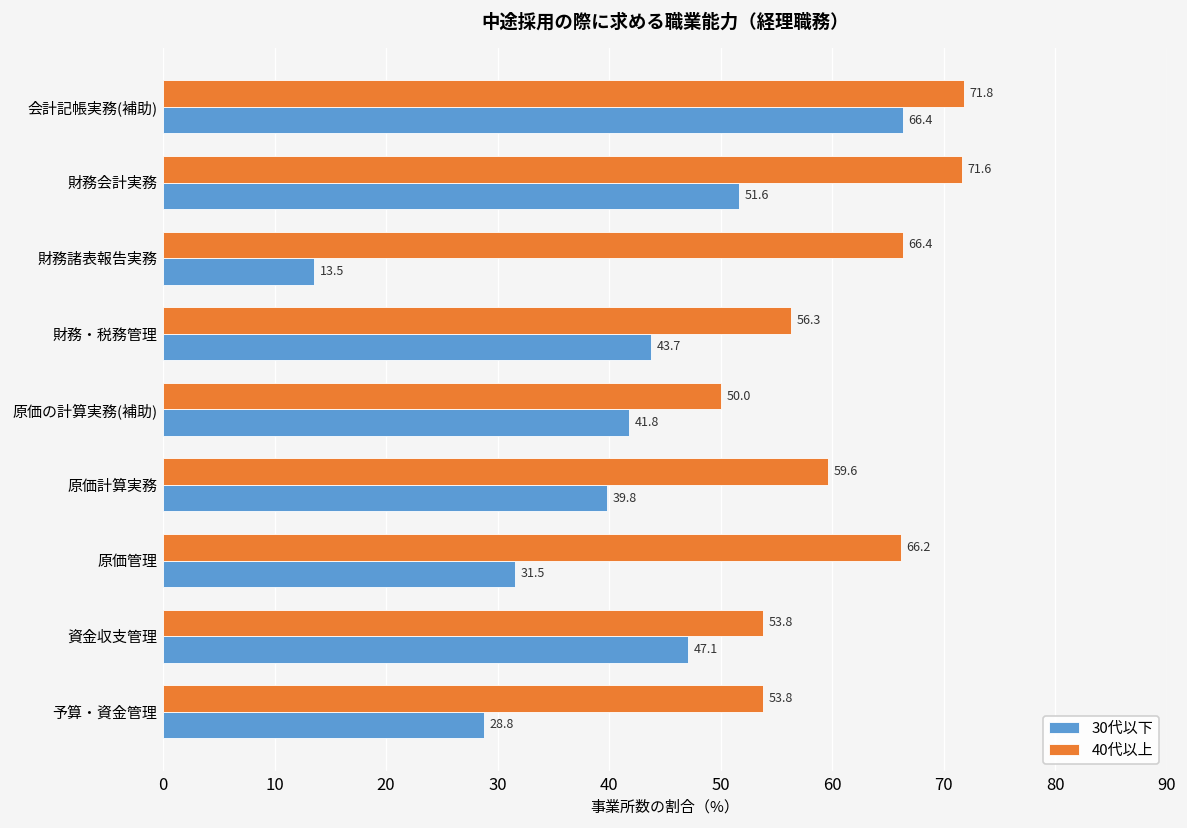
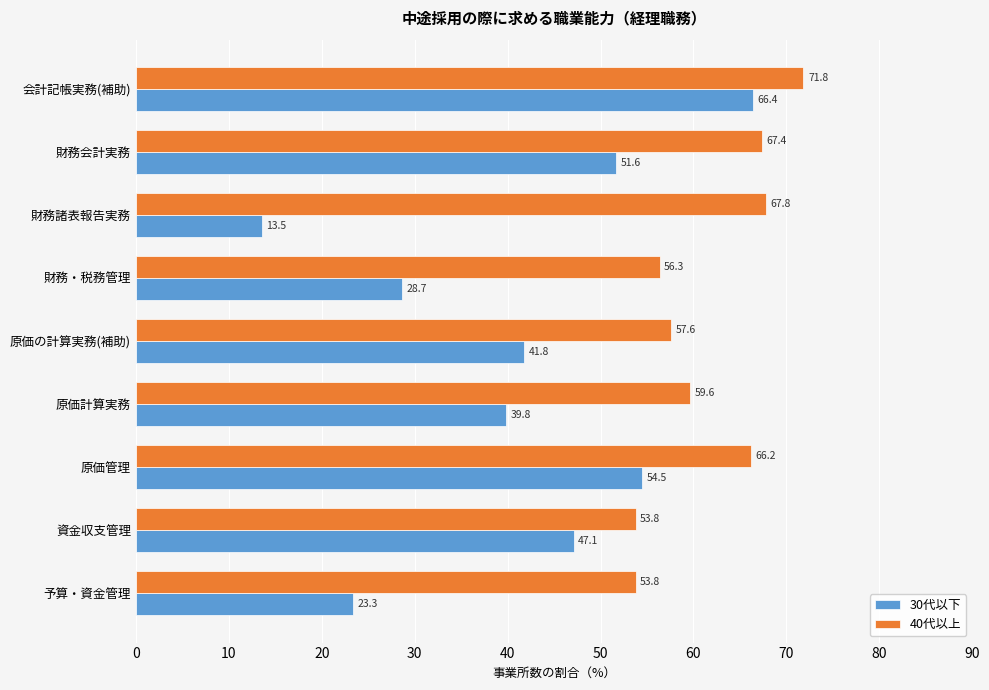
40代以上, 財務会計実務: 71.6 -> 67.4
40代以上, 財務諸表報告実務: 66.4 -> 67.8
30代以下, 財務・税務管理: 43.7 -> 28.7
40代以上, 原価の計算実務(補助): 50.0 -> 57.6
30代以下, 原価管理: 31.5 -> 54.5
30代以下, 予算・資金管理: 28.8 -> 23.3
